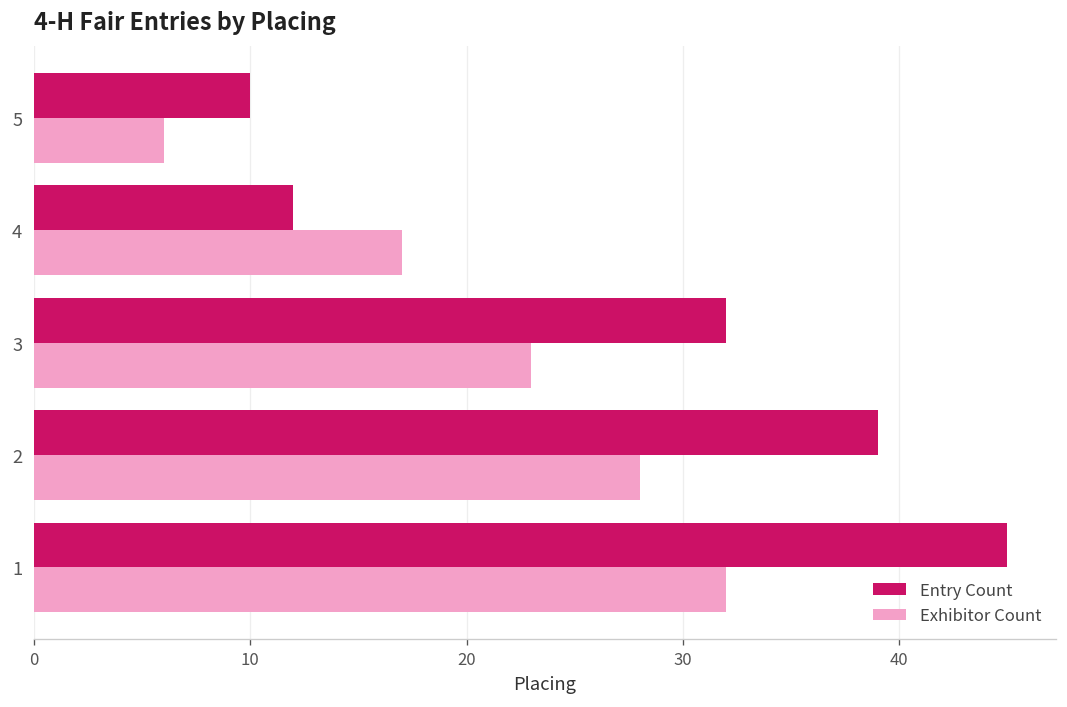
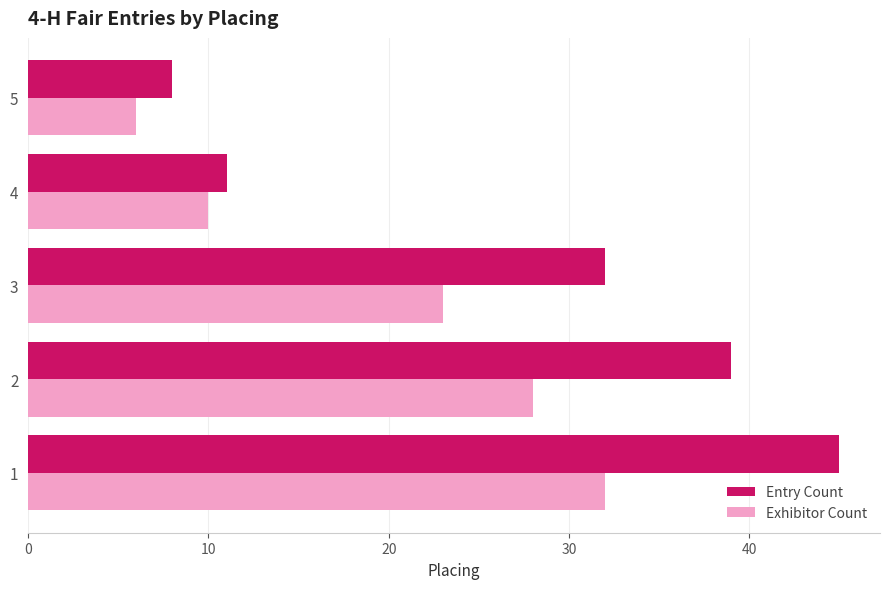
Entry Count, 5: 10 -> 8
Entry Count, 4: 12 -> 11
Exhibitor Count, 4: 17 -> 10
